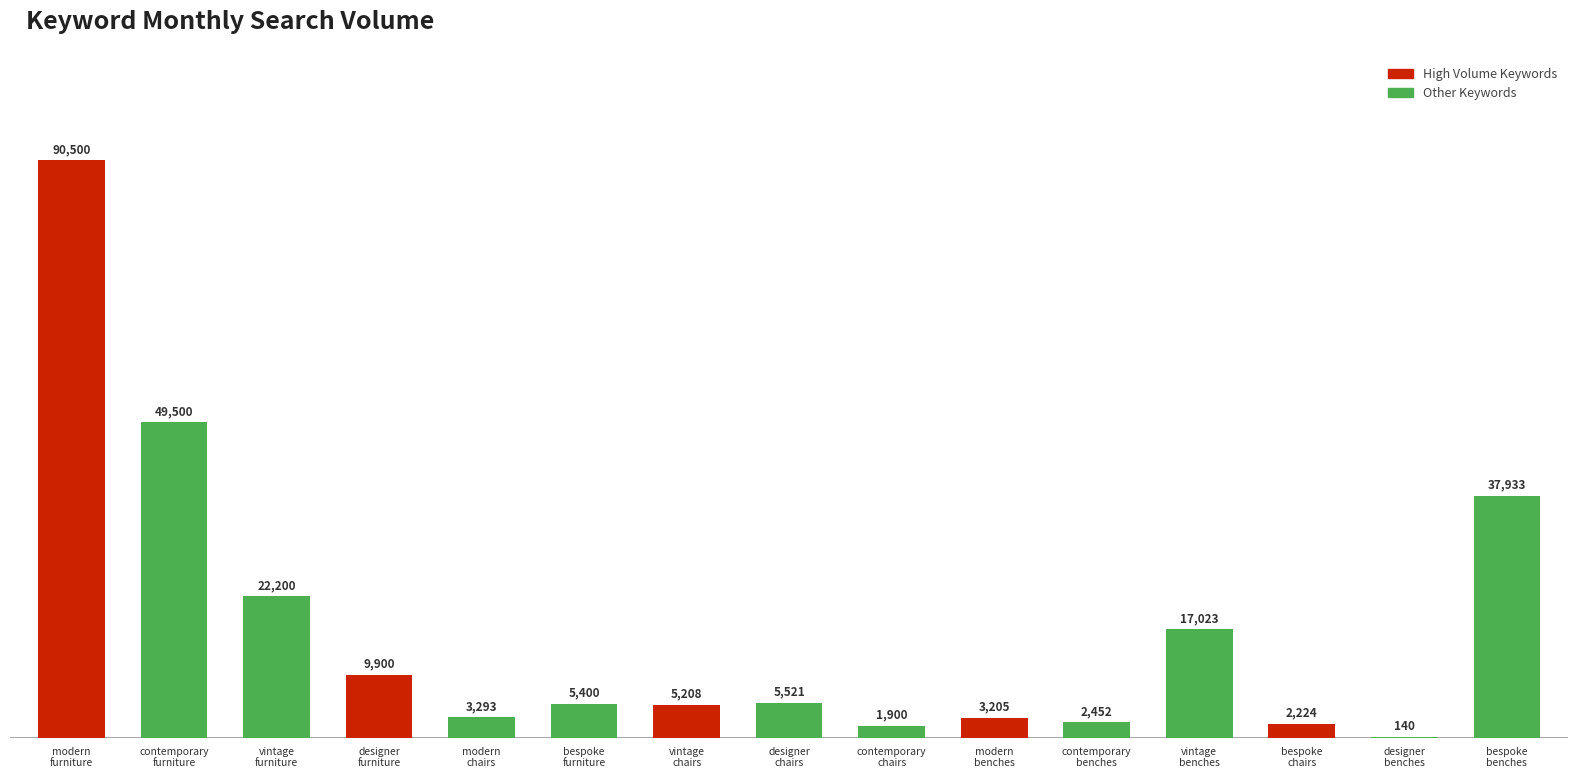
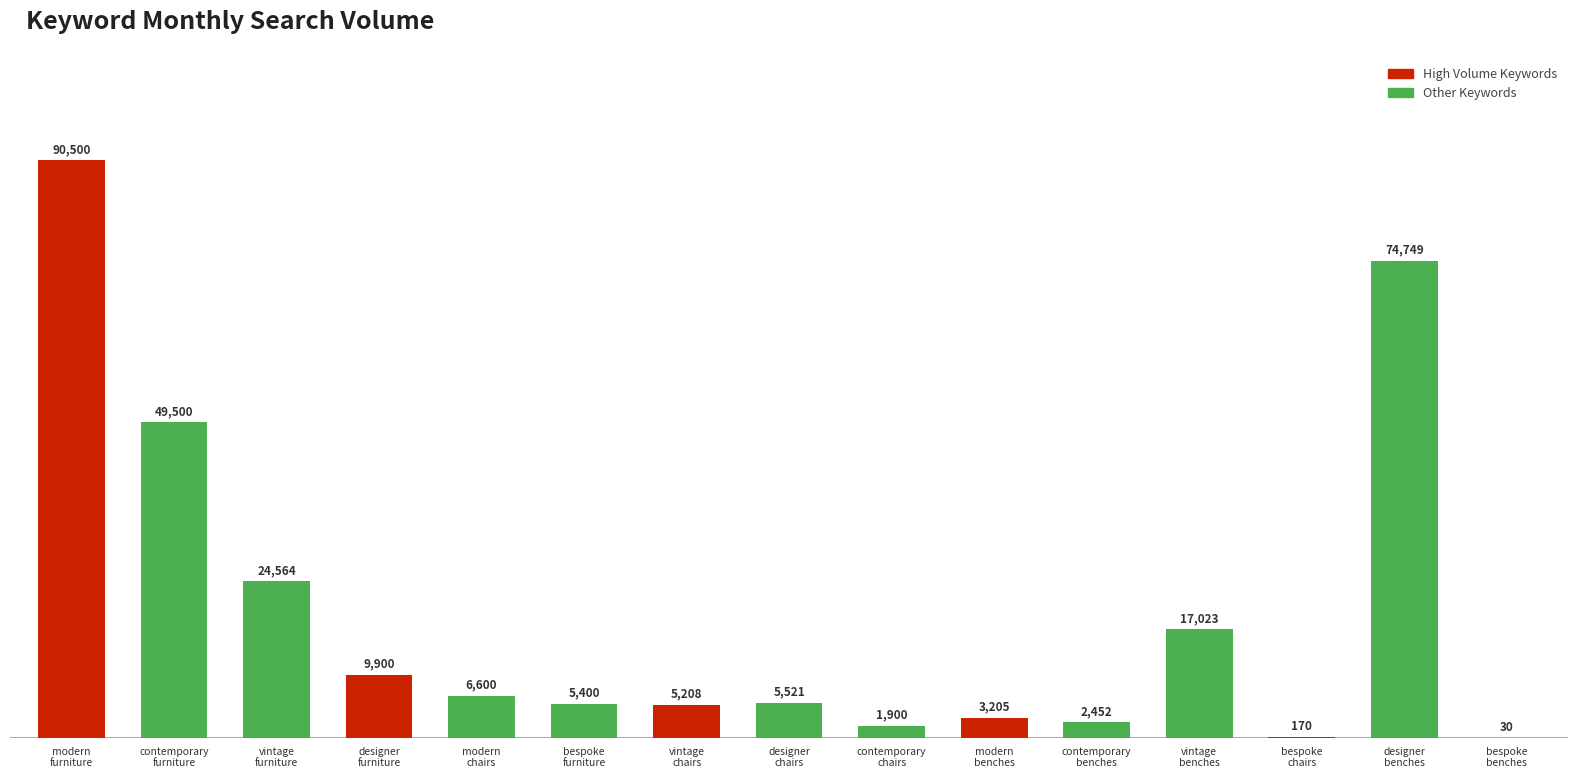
vintage furniture: 22,200 -> 24,564
modern chairs: 3,293 -> 6,600
bespoke chairs: 2,224 -> 170
designer benches: 140 -> 74,749
bespoke benches: 37,933 -> 30
